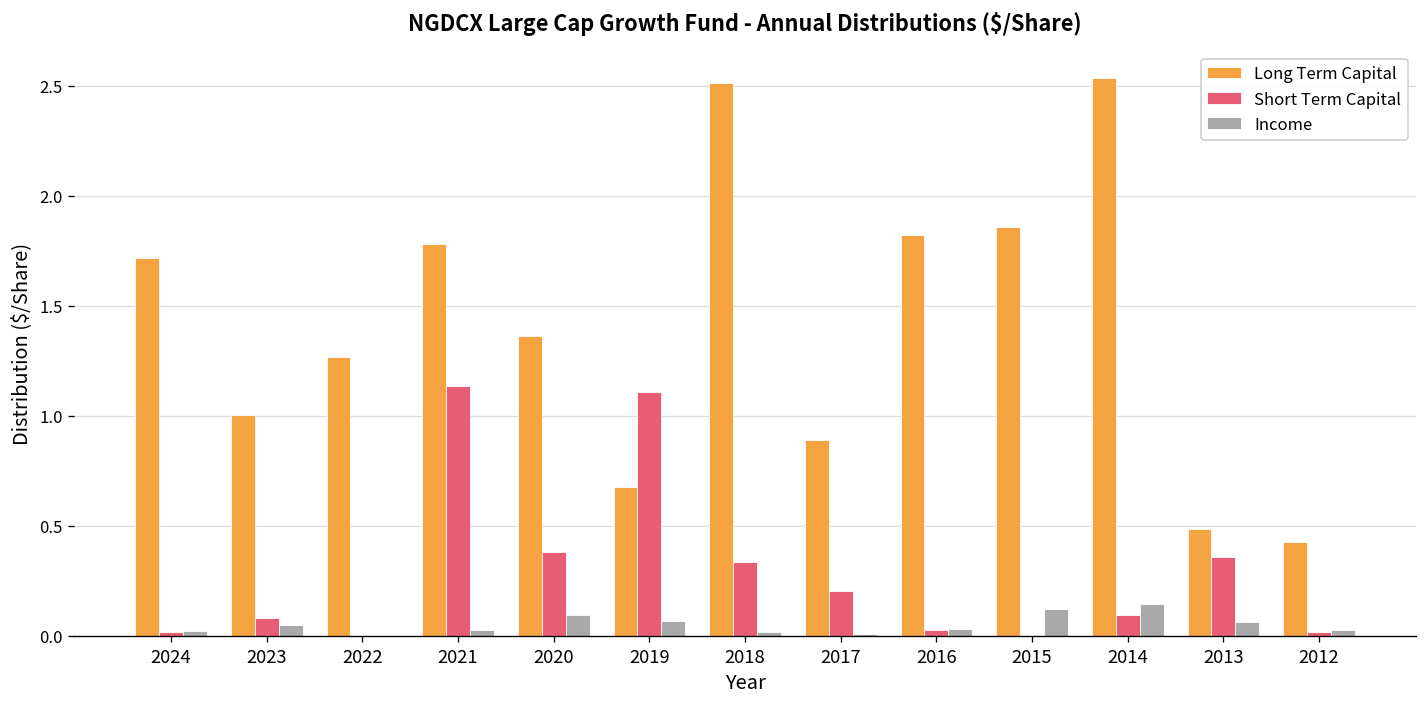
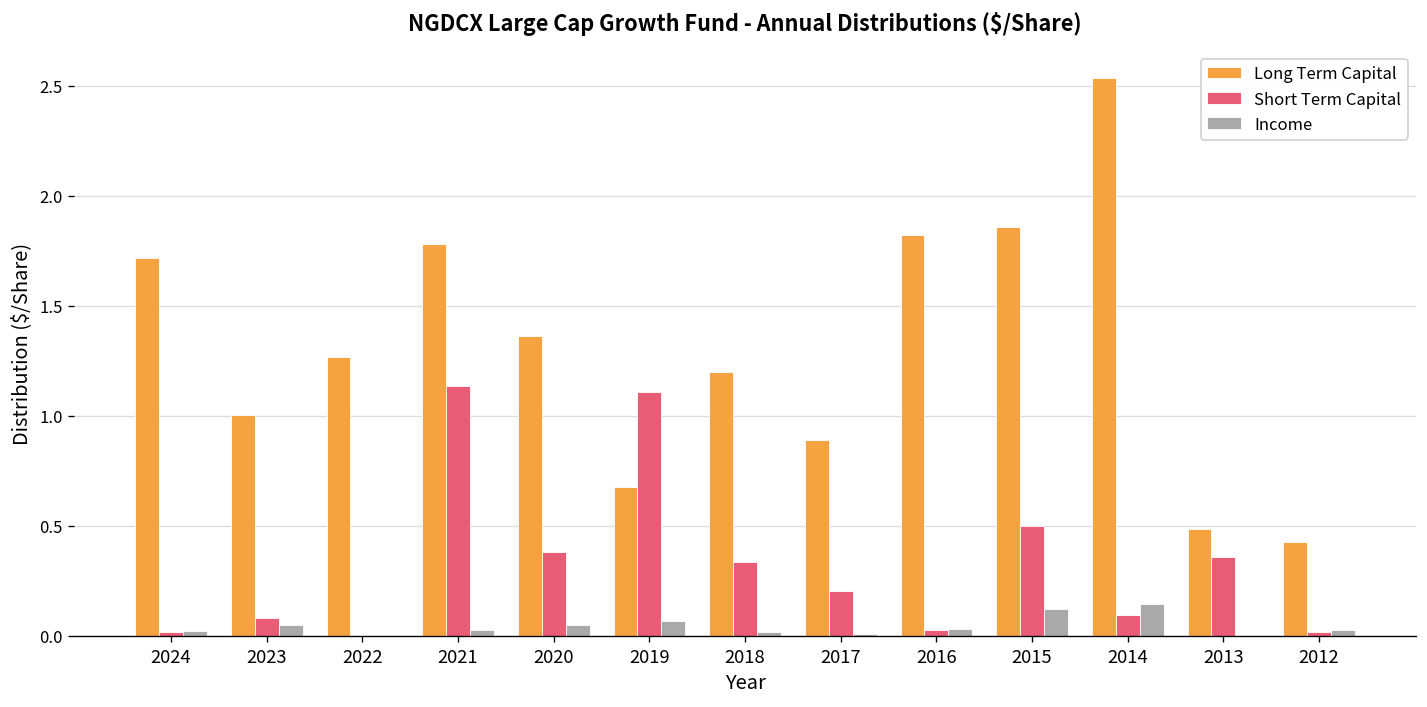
Income, 2020: 0.10 -> 0.05
Long Term Capital, 2018: 2.51 -> 1.20
Short Term Capital, 2015: 0.0 -> 0.5
Income, 2013: 0.07 -> 0.00
